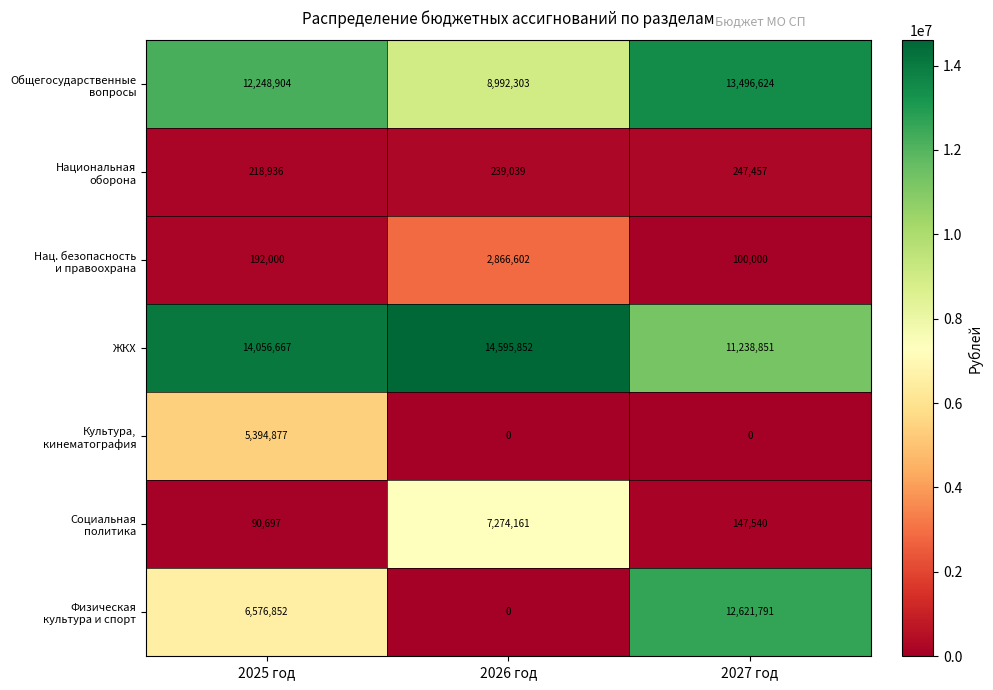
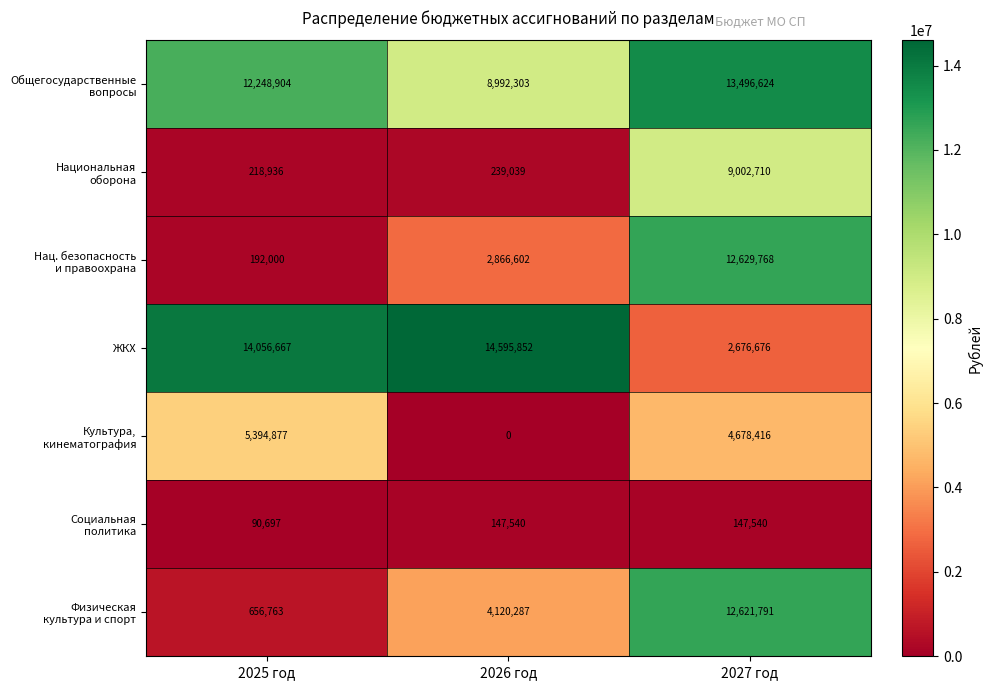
Национальная oборона, 2027 год: 247,457 -> 9,002,710
Нац. безопасность и правоохрана, 2027 год: 100,000 -> 12,629,768
ЖКХ, 2027 год: 11,238,851 -> 2,676,676
Культура, кинематография, 2027 год: 0 -> 4,678,416
Социальная политика, 2026 год: 7,274,161 -> 147,540
Физическая культура и спорт, 2025 год: 6,576,852 -> 656,763
Физическая культура и спорт, 2026 год: 0 -> 4,120,287
